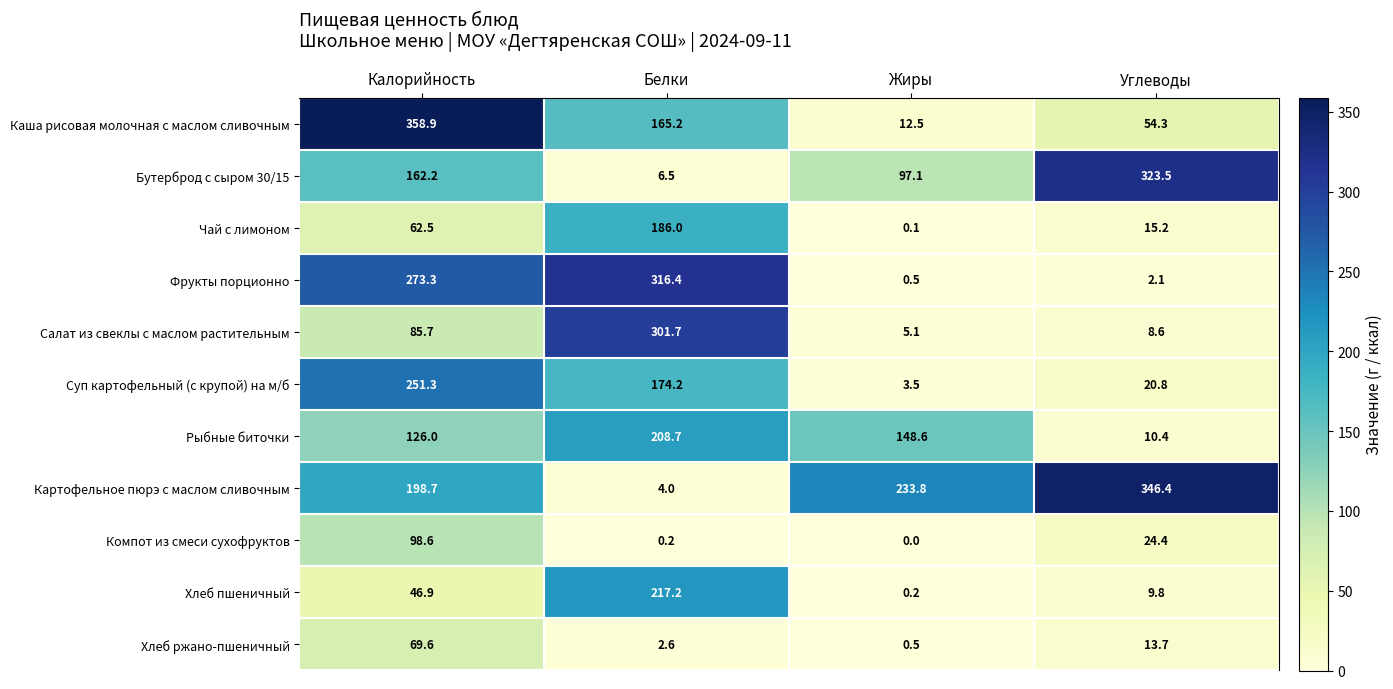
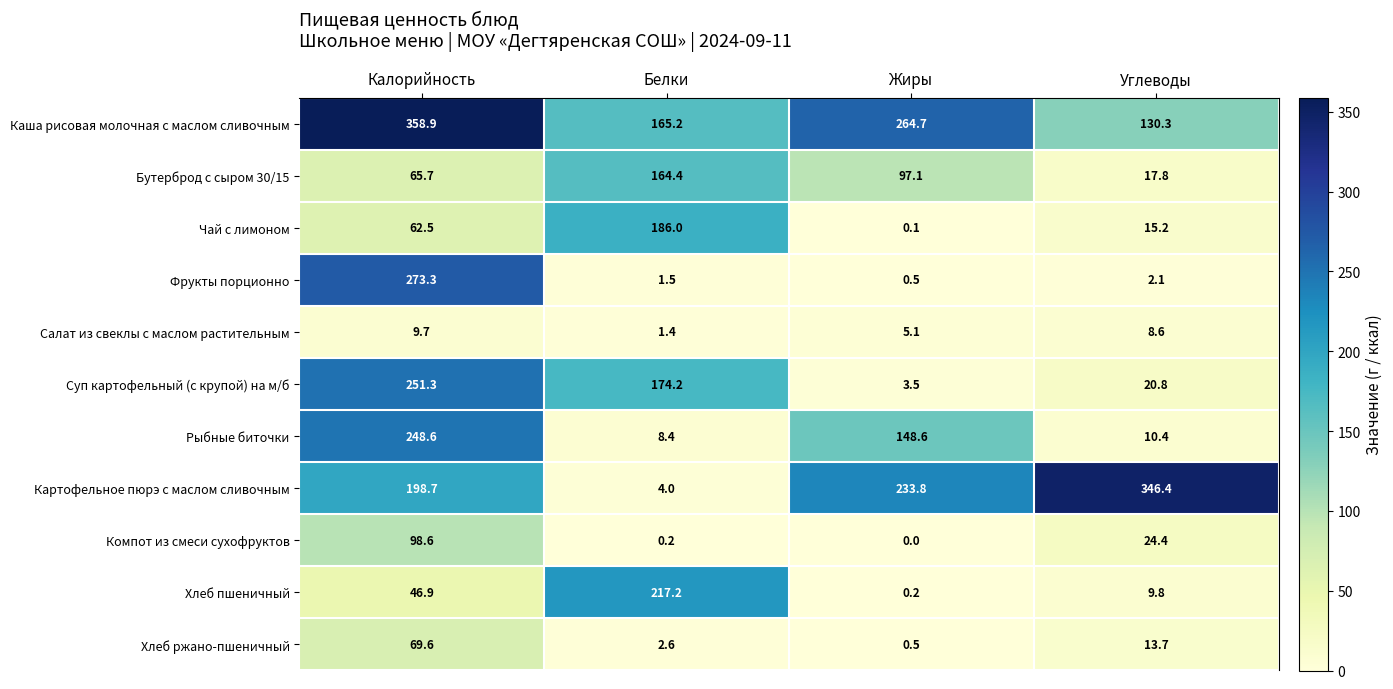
Каша рисовая молочная с маслом сливочным, Жиры: 12.5 -> 264.7
Каша рисовая молочная с маслом сливочным, Углеводы: 54.3 -> 130.3
Бутерброд с сыром 30/15, Калорийность: 162.2 -> 65.7
Бутерброд с сыром 30/15, Белки: 6.5 -> 164.4
Бутерброд с сыром 30/15, Углеводы: 323.5 -> 17.8
Фрукты порционно, Белки: 316.4 -> 1.5
Салат из свеклы с маслом растительным, Калорийность: 85.7 -> 9.7
Салат из свеклы с маслом растительным, Белки: 301.7 -> 1.4
Рыбные биточки, Калорийность: 126.0 -> 248.6
Рыбные биточки, Белки: 208.7 -> 8.4
